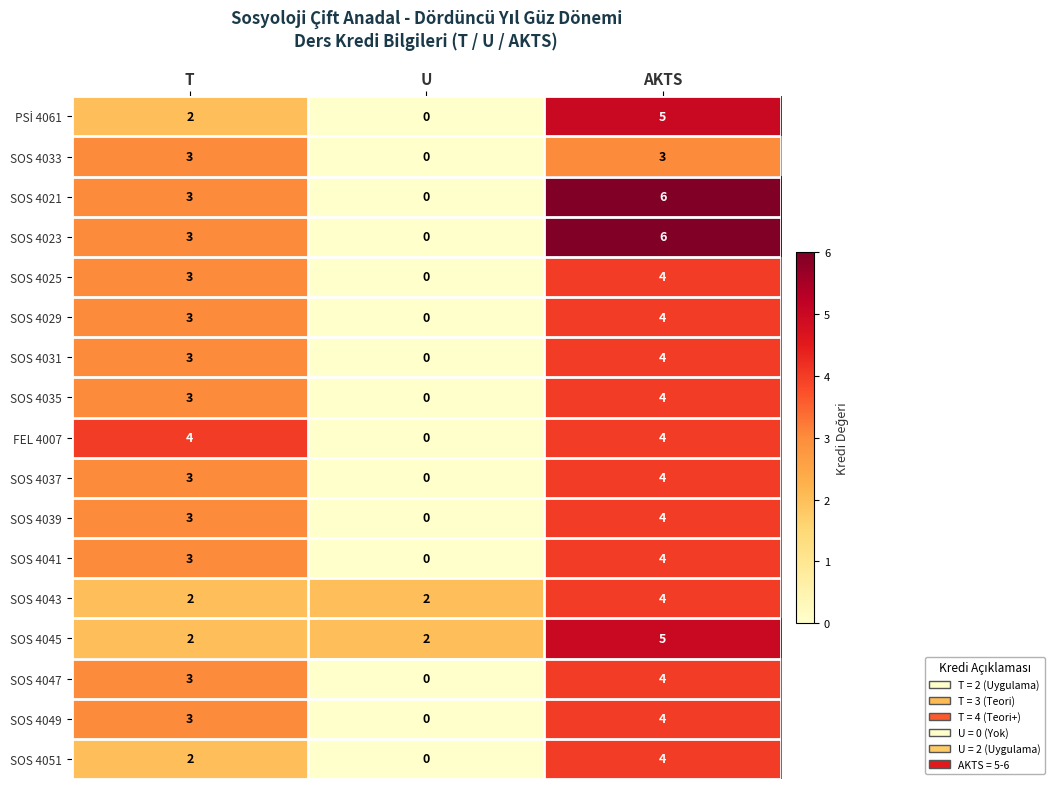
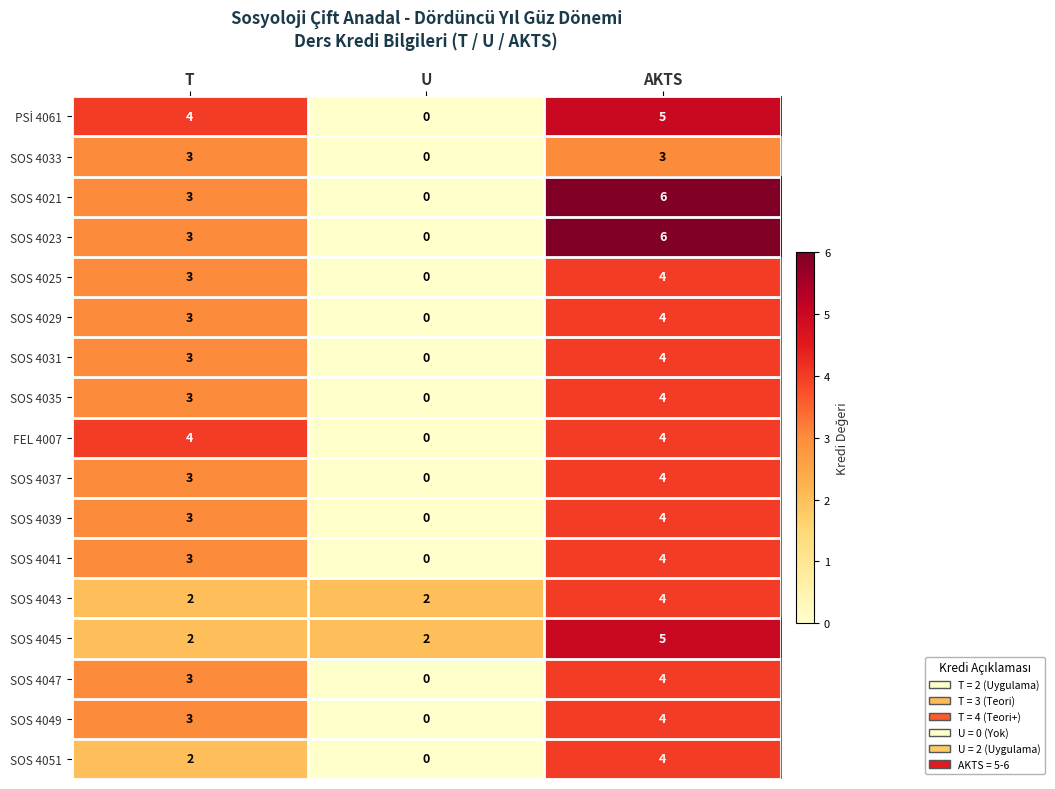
PSİ 4061, T: 2 -> 4
